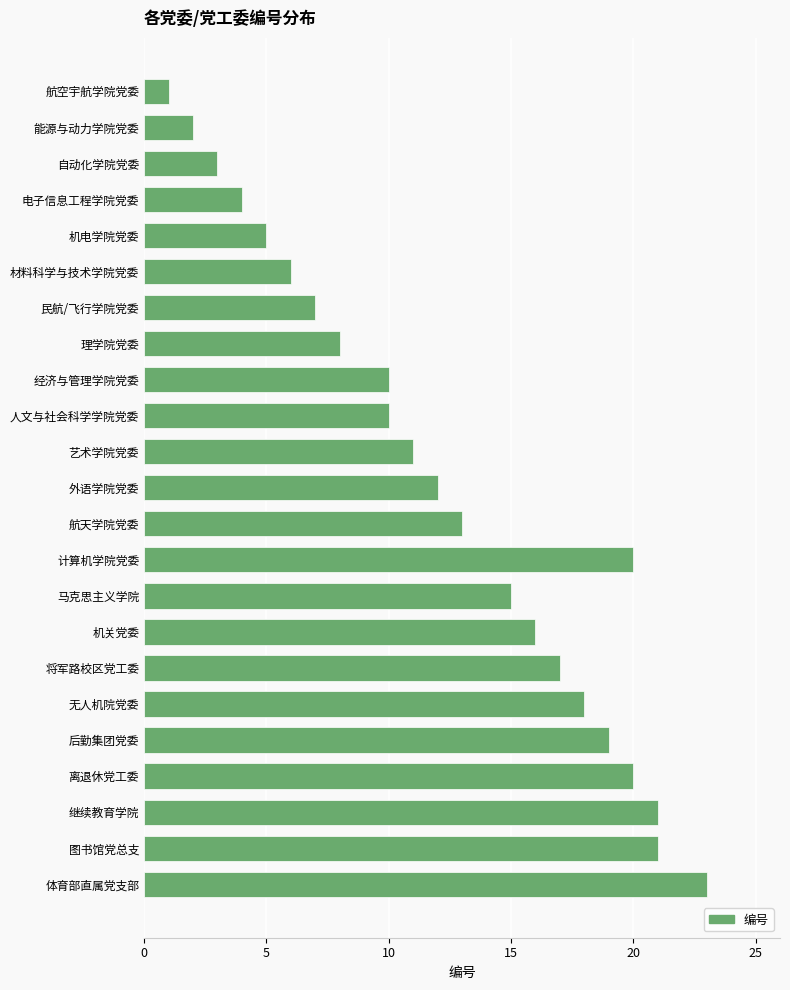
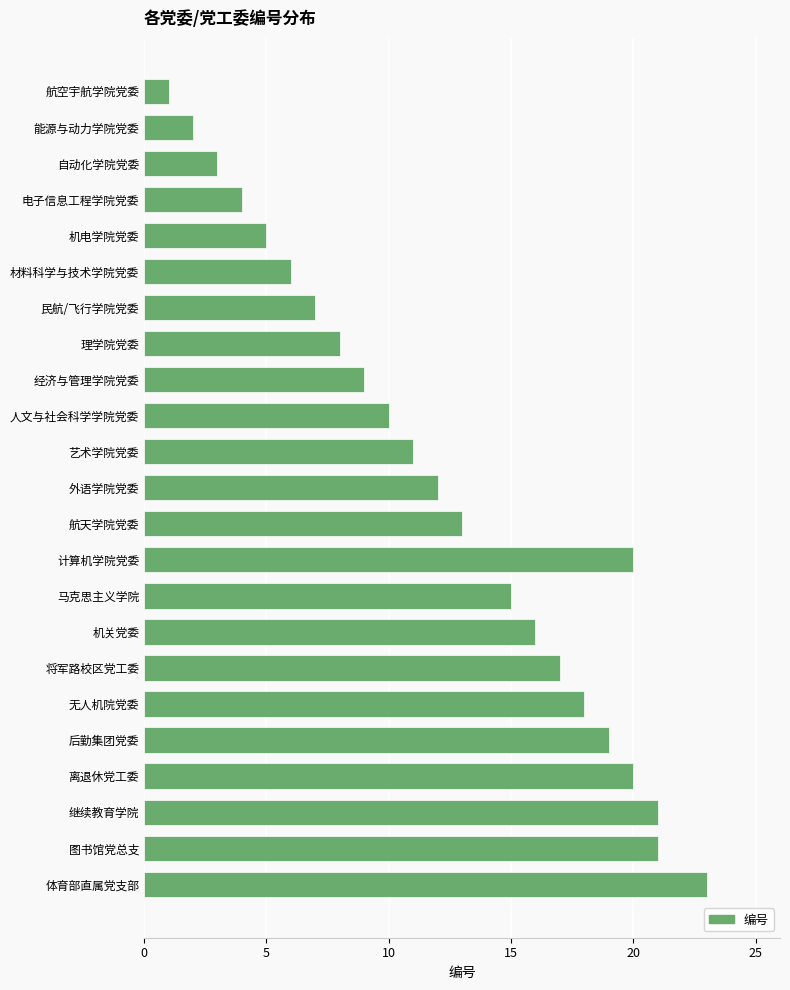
经济与管理学院党委: 10 -> 9
